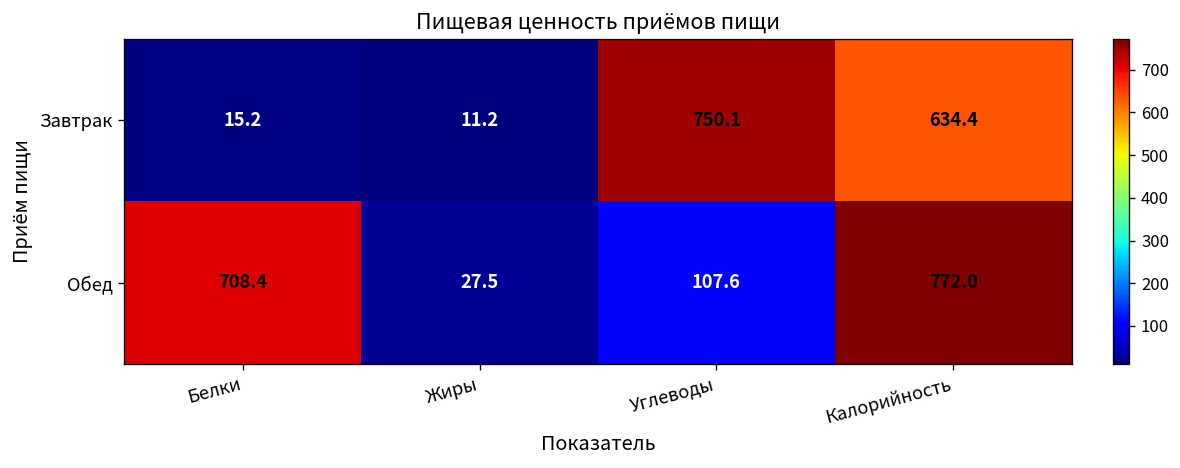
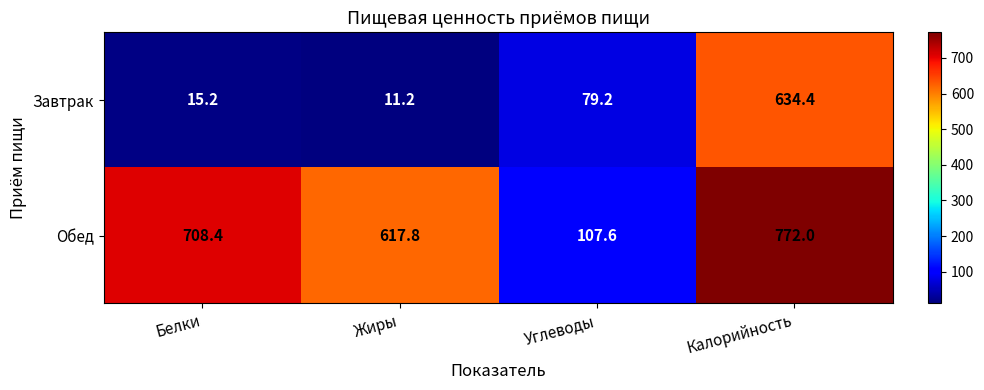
Завтрак, Углеводы: 750.1 -> 79.2
Обед, Жиры: 27.5 -> 617.8
